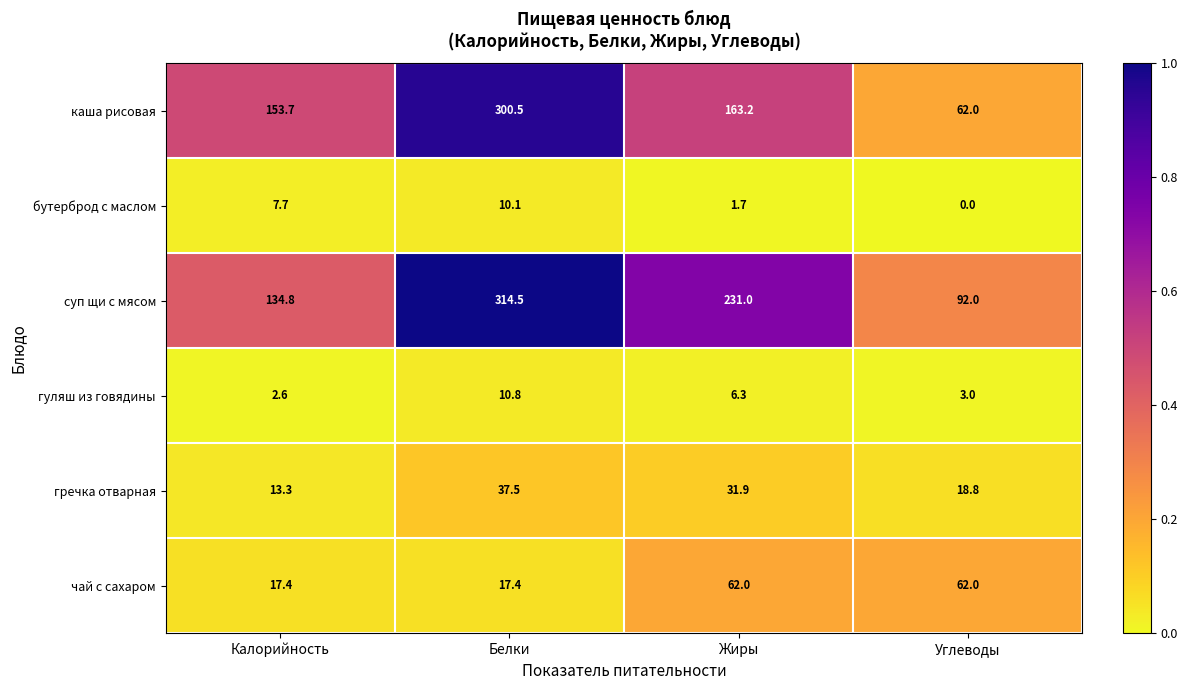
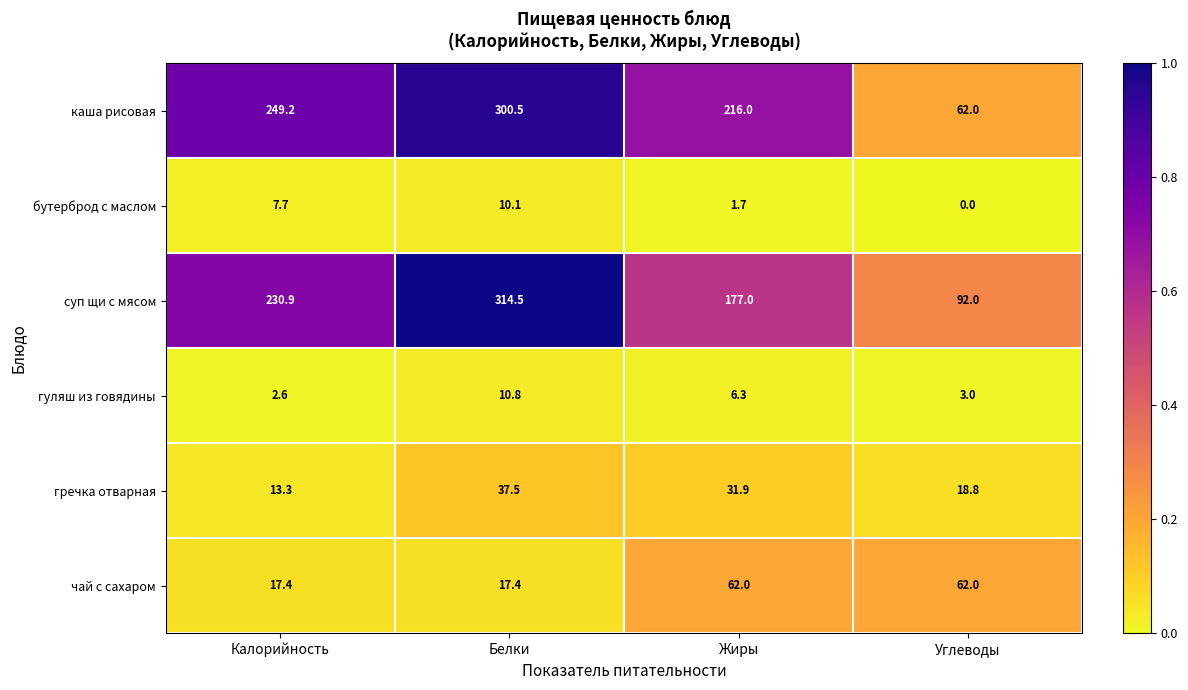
каша рисовая, Калорийность: 153.7 -> 249.2
каша рисовая, Жиры: 163.2 -> 216.0
суп щи с мясом, Калорийность: 134.8 -> 230.9
суп щи с мясом, Жиры: 231.0 -> 177.0
